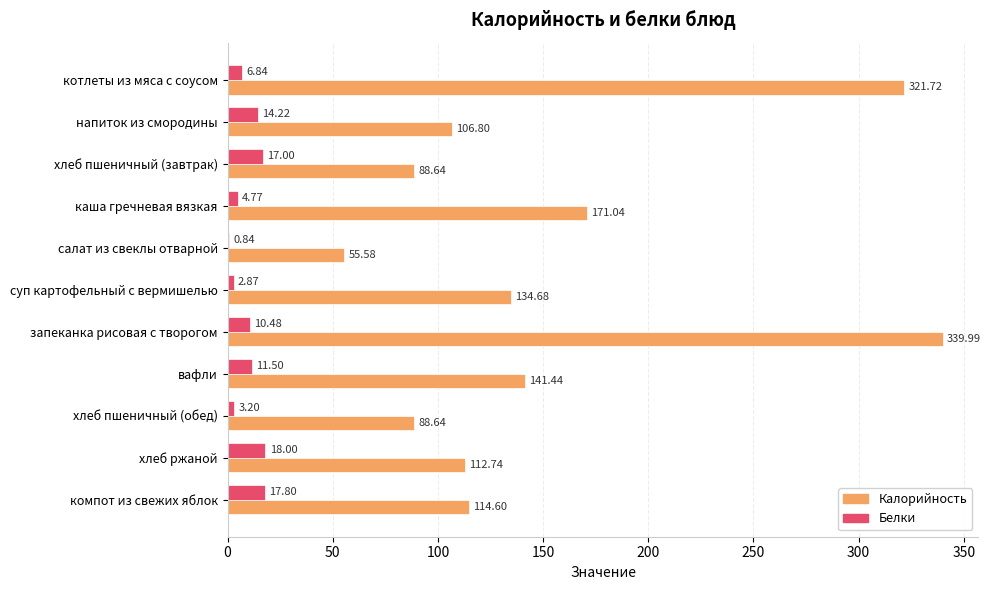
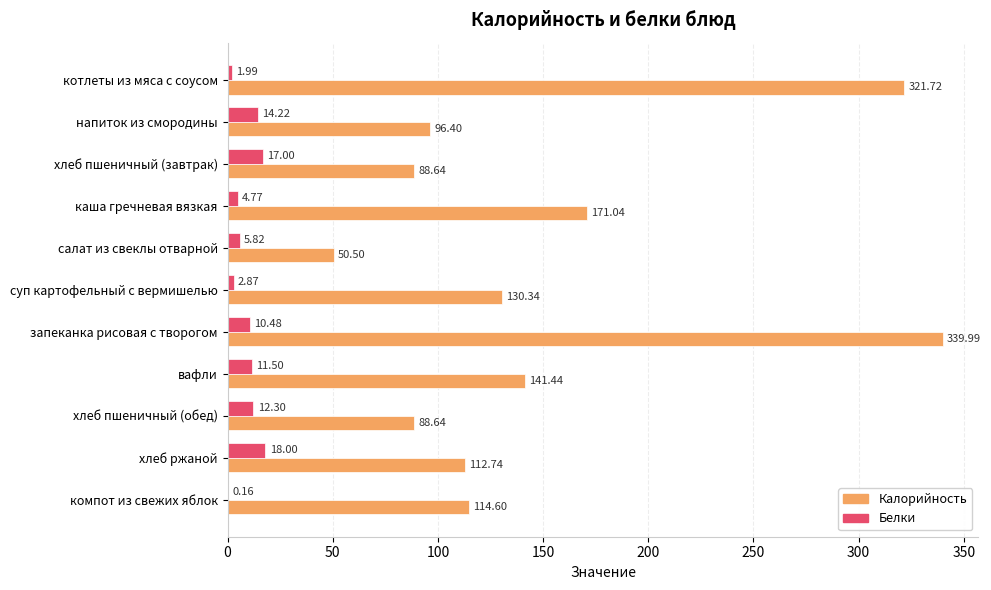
Белки, котлеты из мяса с соусом: 6.84 -> 1.99
Калорийность, напиток из смородины: 106.80 -> 96.40
Белки, салат из свеклы отварной: 0.84 -> 5.82
Калорийность, салат из свеклы отварной: 55.58 -> 50.50
Калорийность, суп картофельный с вермишелью: 134.68 -> 130.34
Белки, хлеб пшеничный (обед): 3.20 -> 12.30
Белки, компот из свежих яблок: 17.80 -> 0.16
